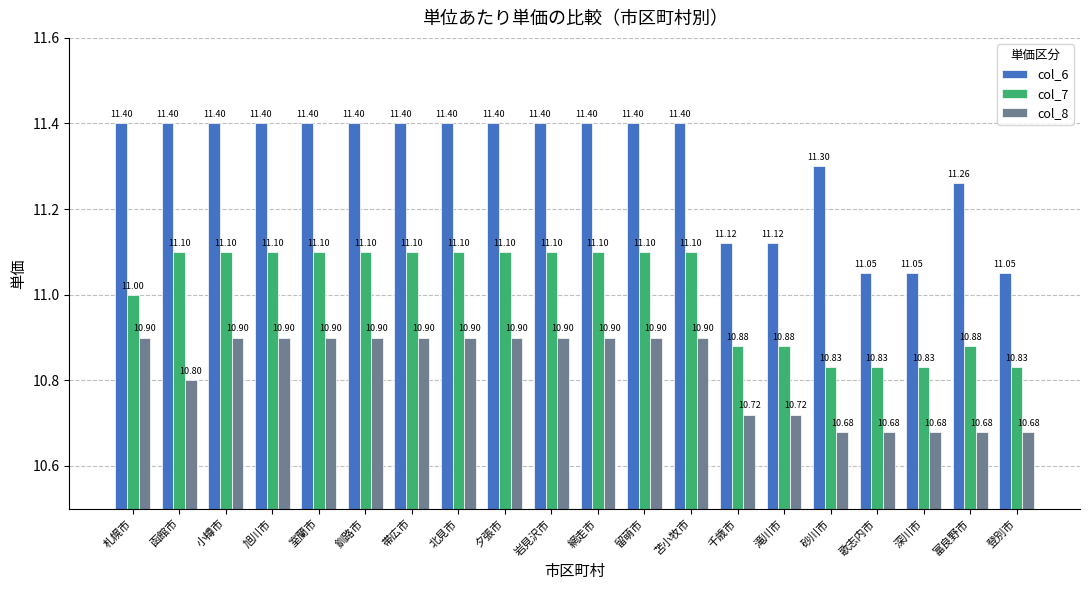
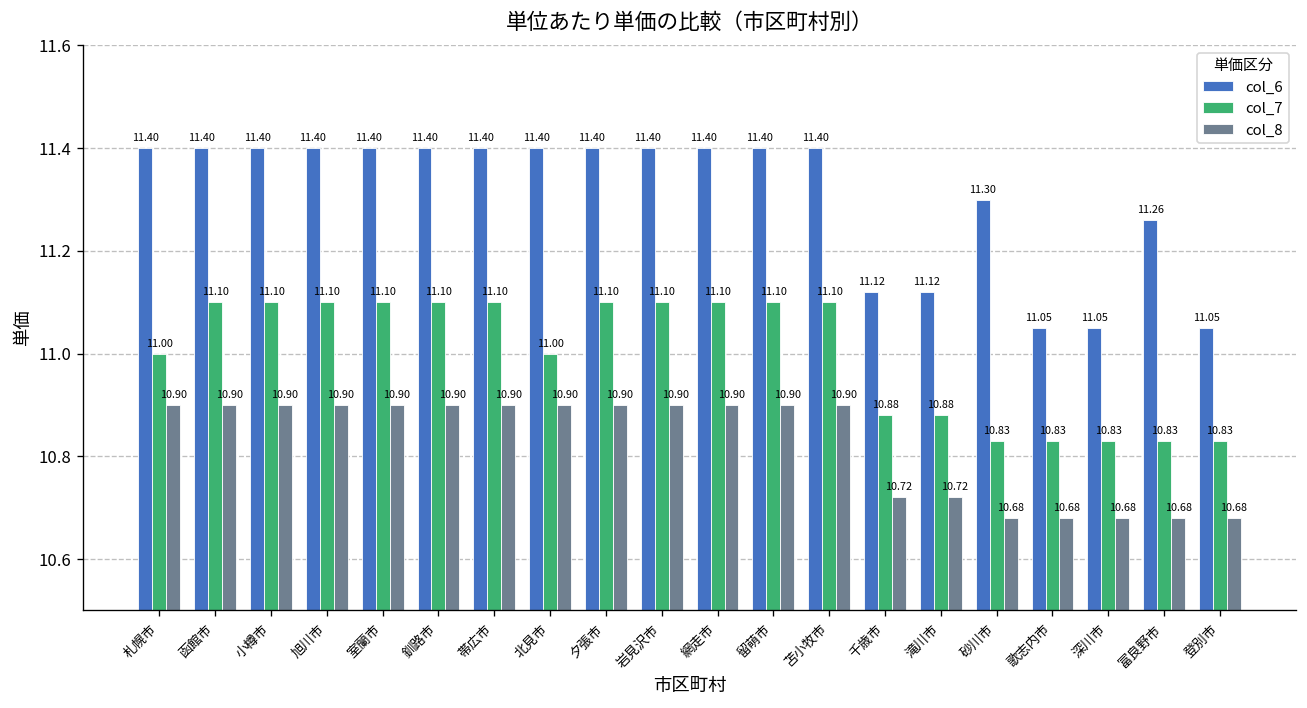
col_8, 函館市: 10.80 -> 10.90
col_7, 北見市: 11.10 -> 11.00
col_7, 富良野市: 10.88 -> 10.83
